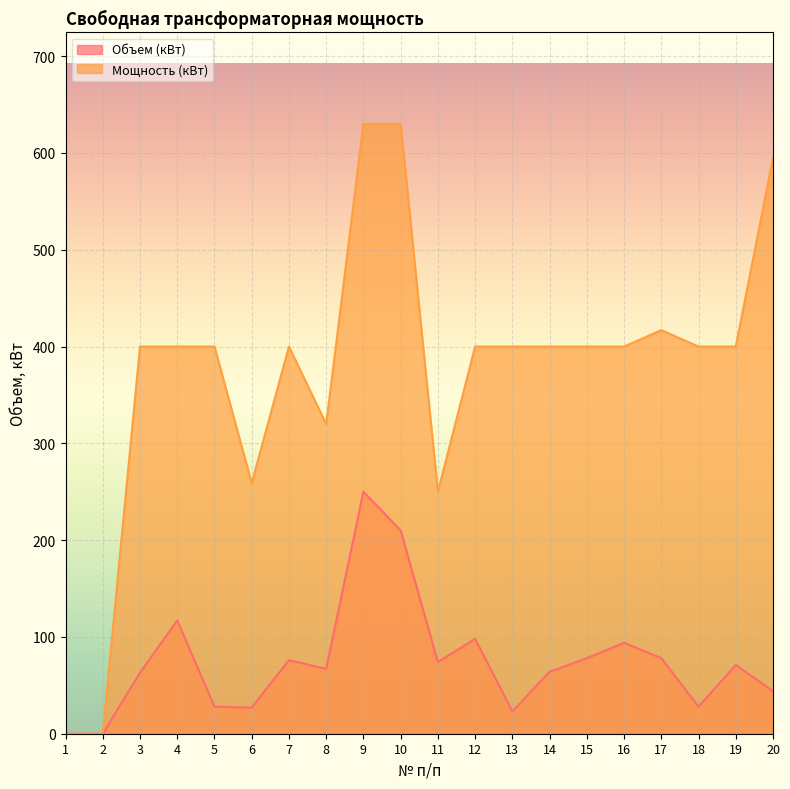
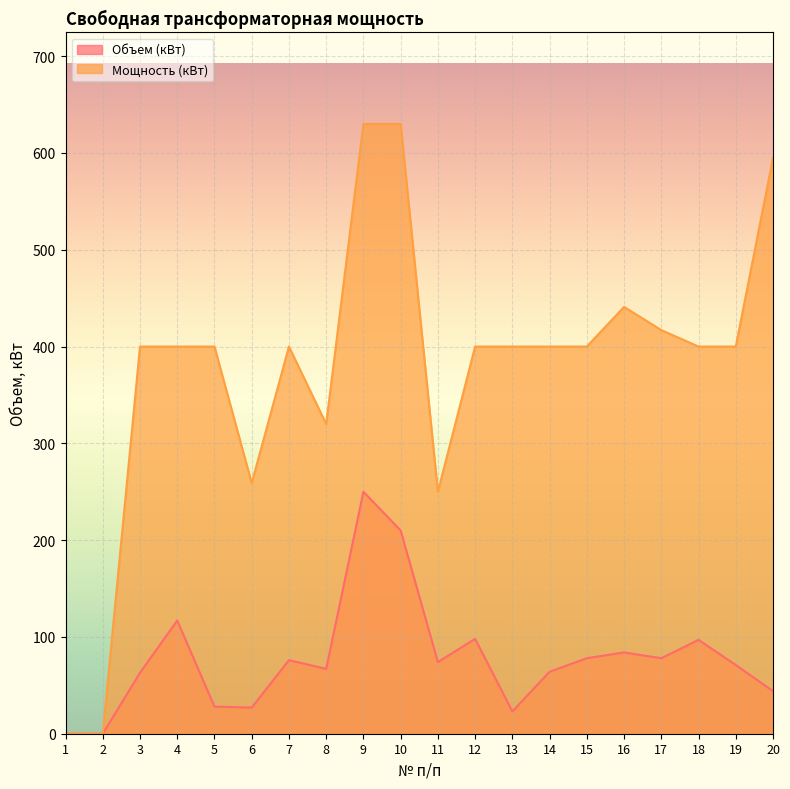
Объем (кВт), 16: 90 -> 80
Мощность (кВт), 16: 400 -> 440
Объем (кВт), 18: 30 -> 100
